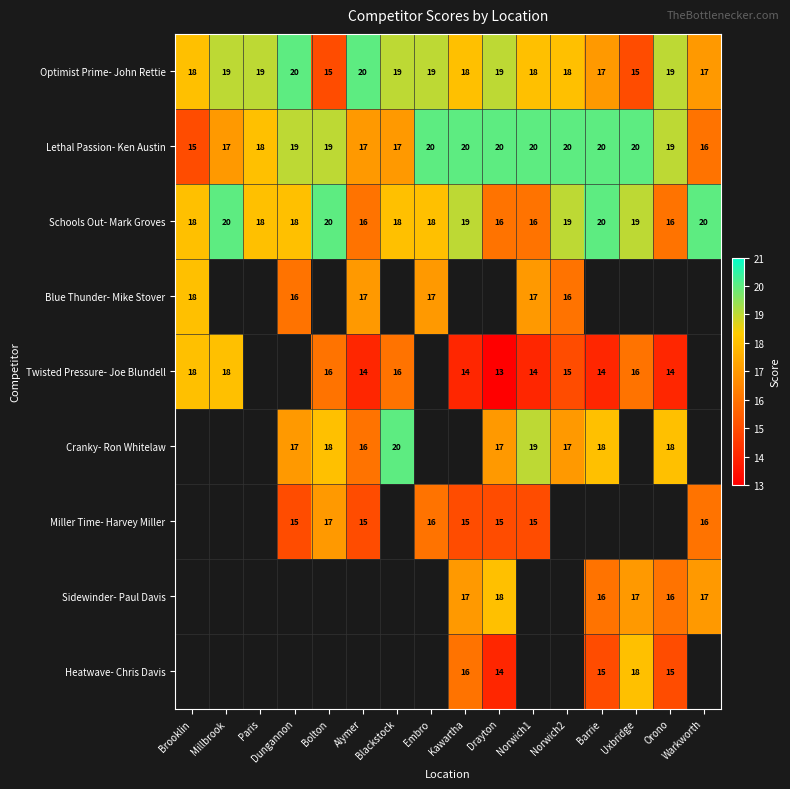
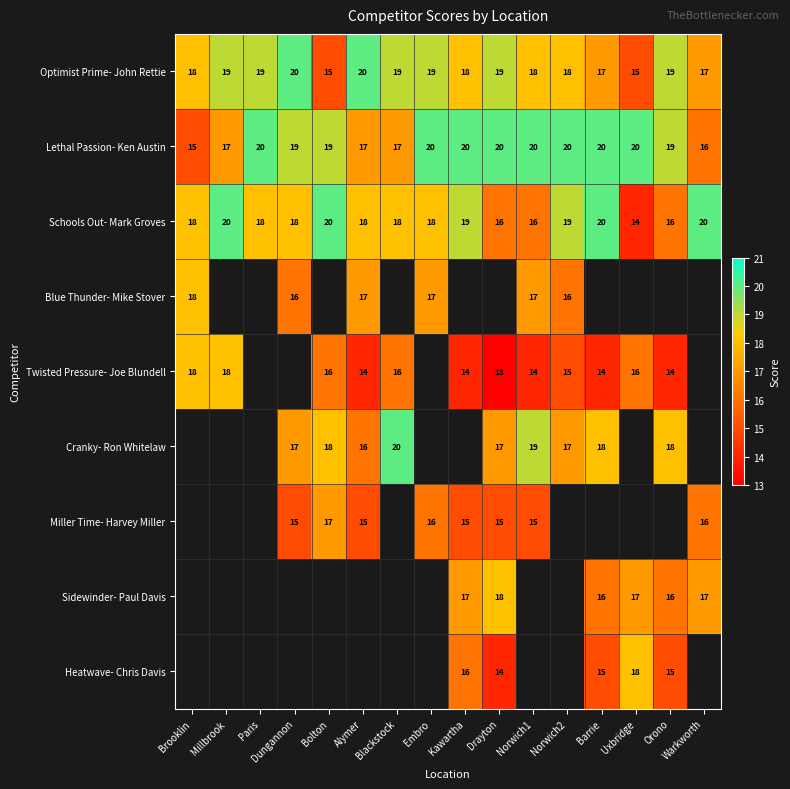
Lethal Passion- Ken Austin, Paris: 18 -> 20
Schools Out- Mark Groves, Alymer: 16 -> 18
Schools Out- Mark Groves, Uxbridge: 19 -> 14
